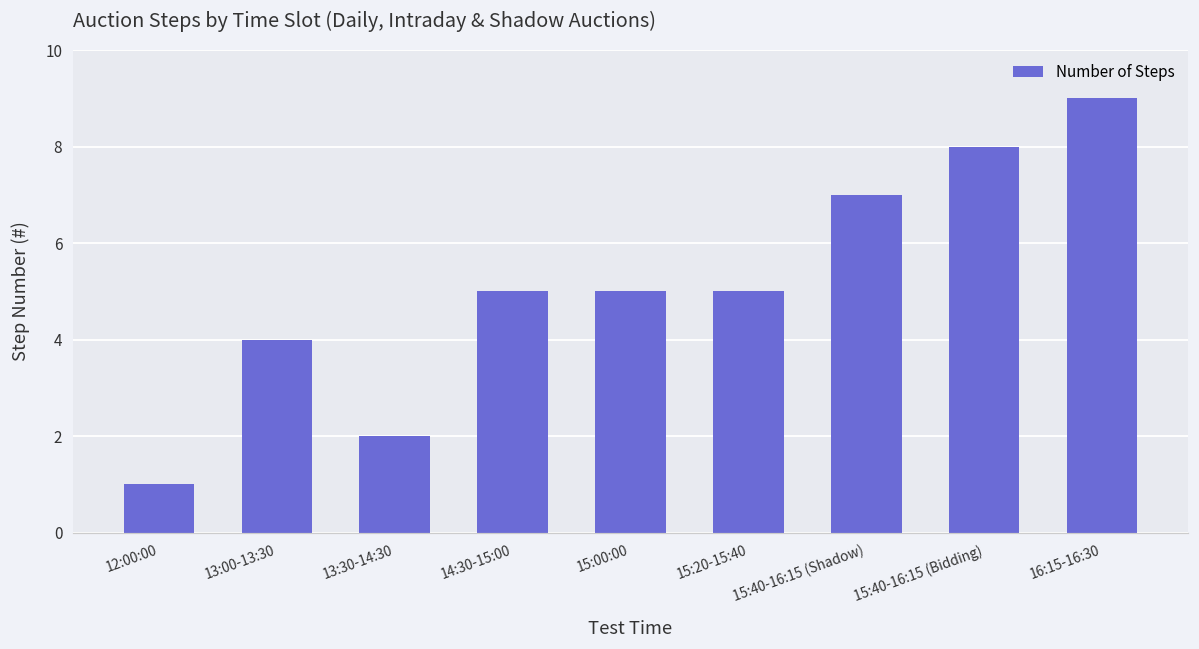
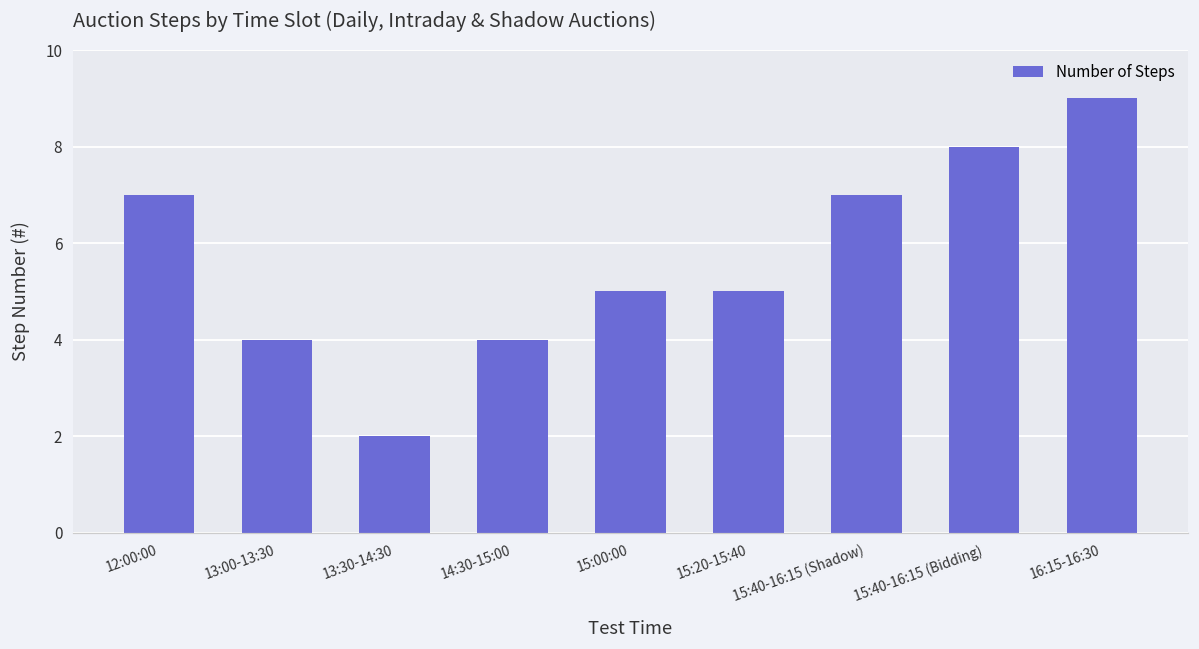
12:00:00: 1 -> 7
14:30-15:00: 5 -> 4
